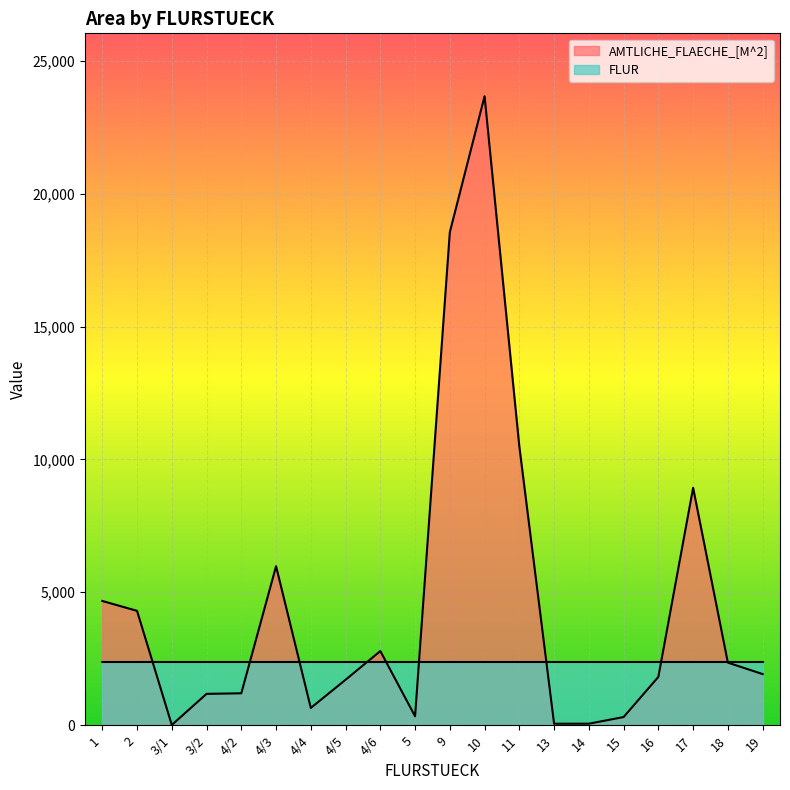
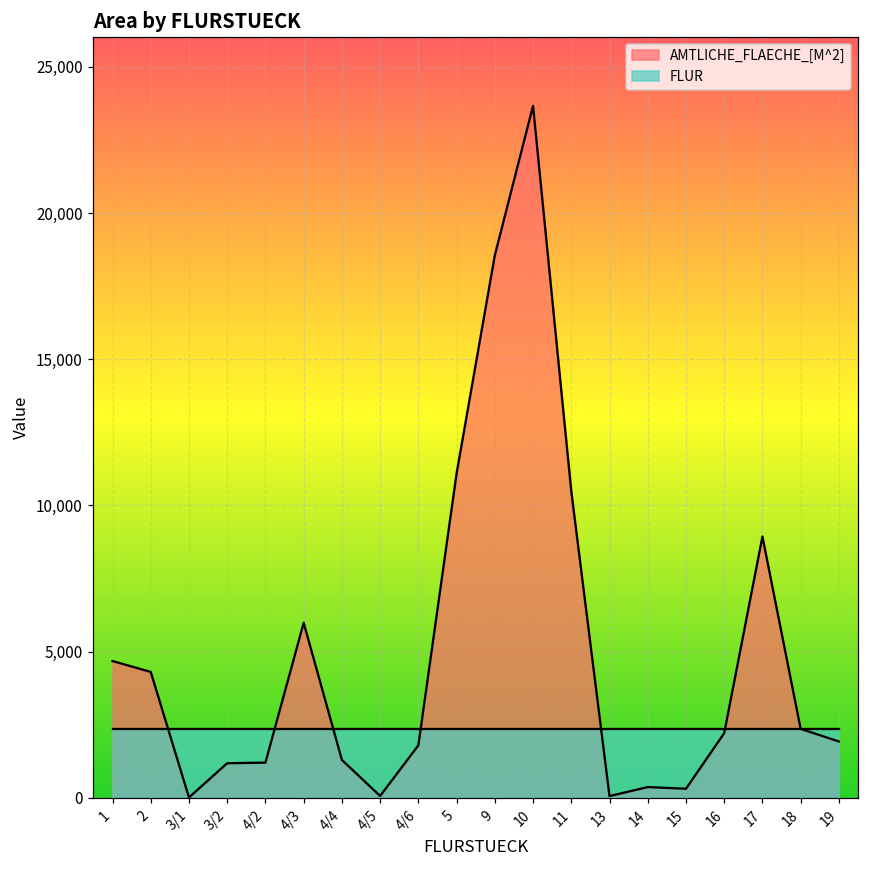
AMTLICHE_FLAECHE_[M^2], 4/4: 600 -> 1,300
AMTLICHE_FLAECHE_[M^2], 4/5: 1,700 -> 100
AMTLICHE_FLAECHE_[M^2], 4/6: 2,800 -> 1,800
AMTLICHE_FLAECHE_[M^2], 5: 300 -> 11,100
AMTLICHE_FLAECHE_[M^2], 14: 100 -> 400
AMTLICHE_FLAECHE_[M^2], 16: 1,800 -> 2,200
